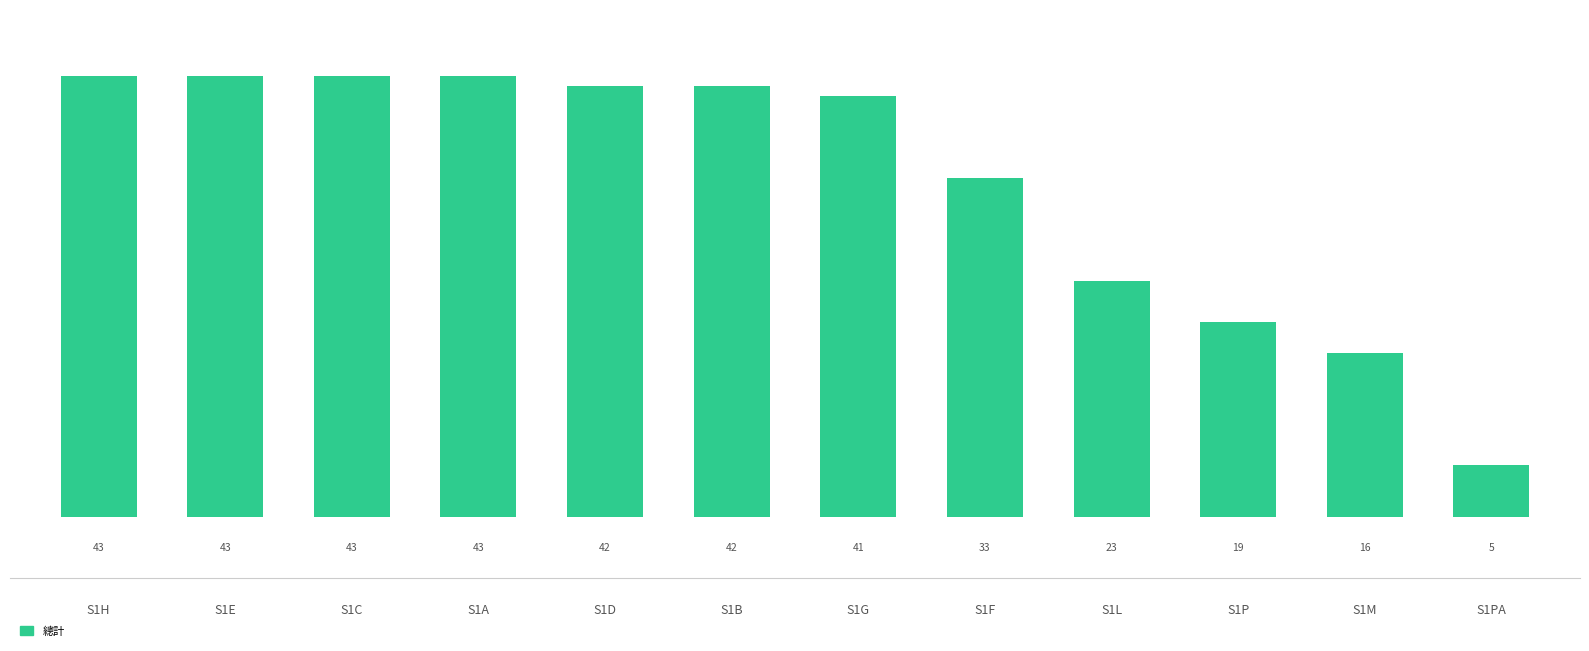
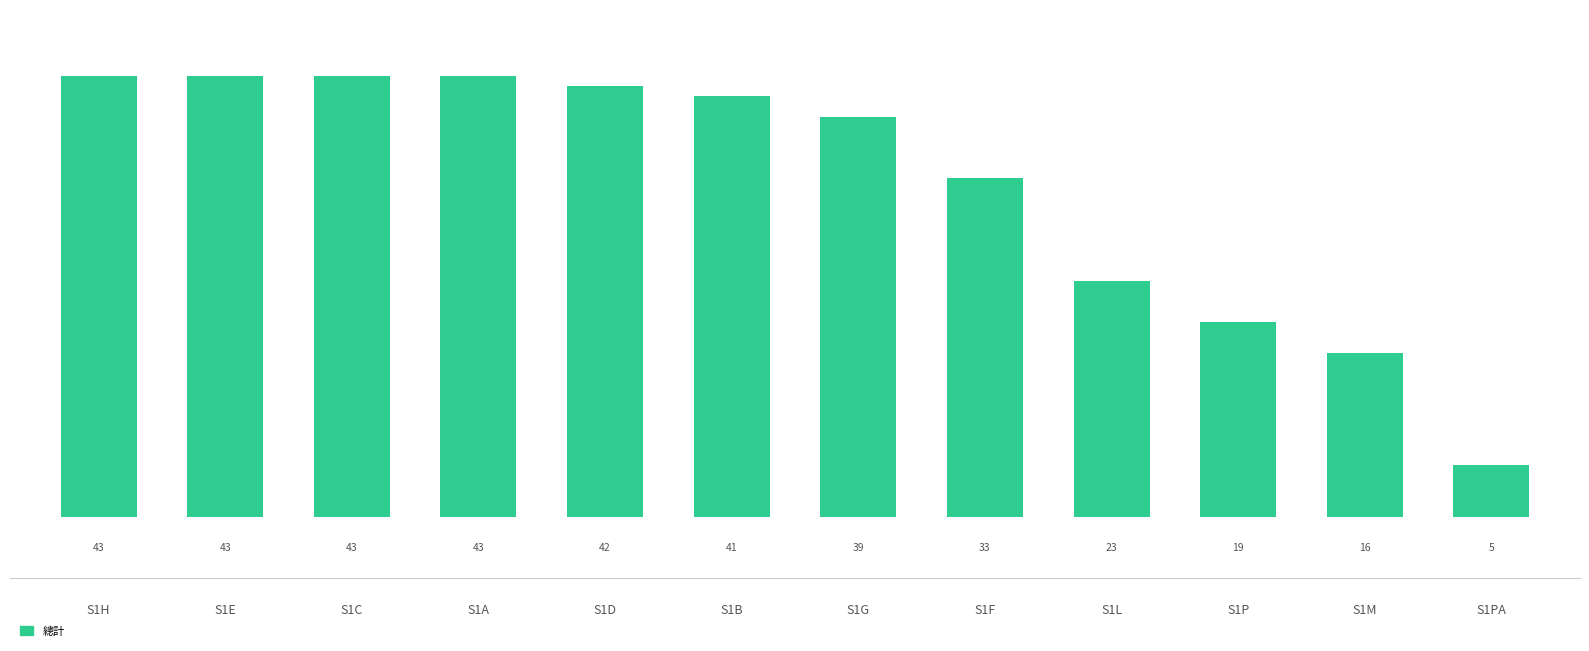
S1B: 42 -> 41
S1G: 41 -> 39
